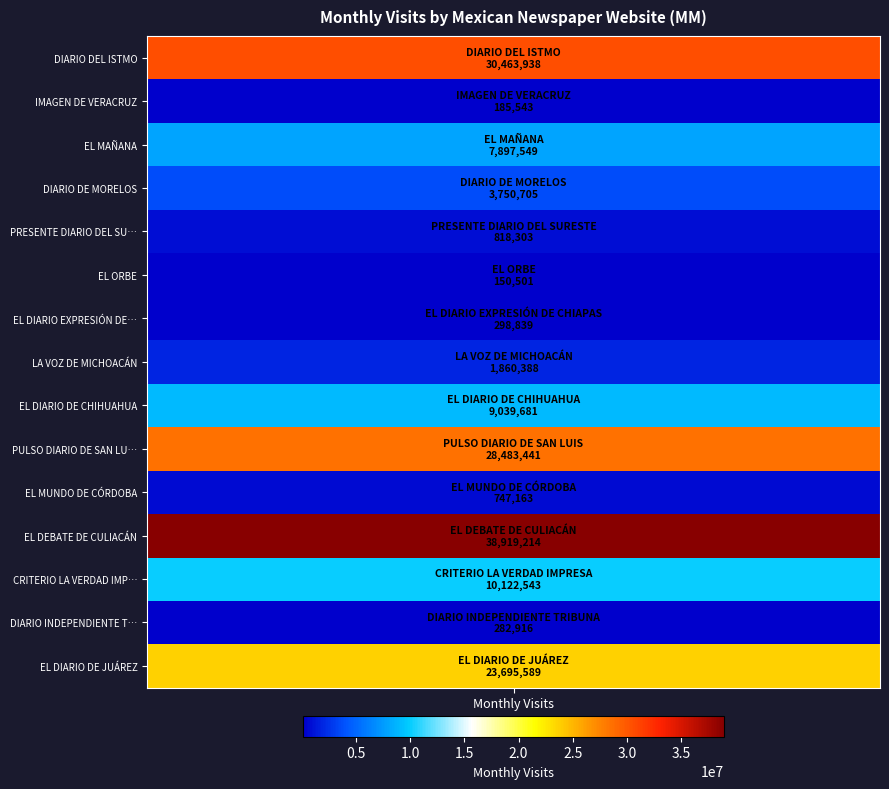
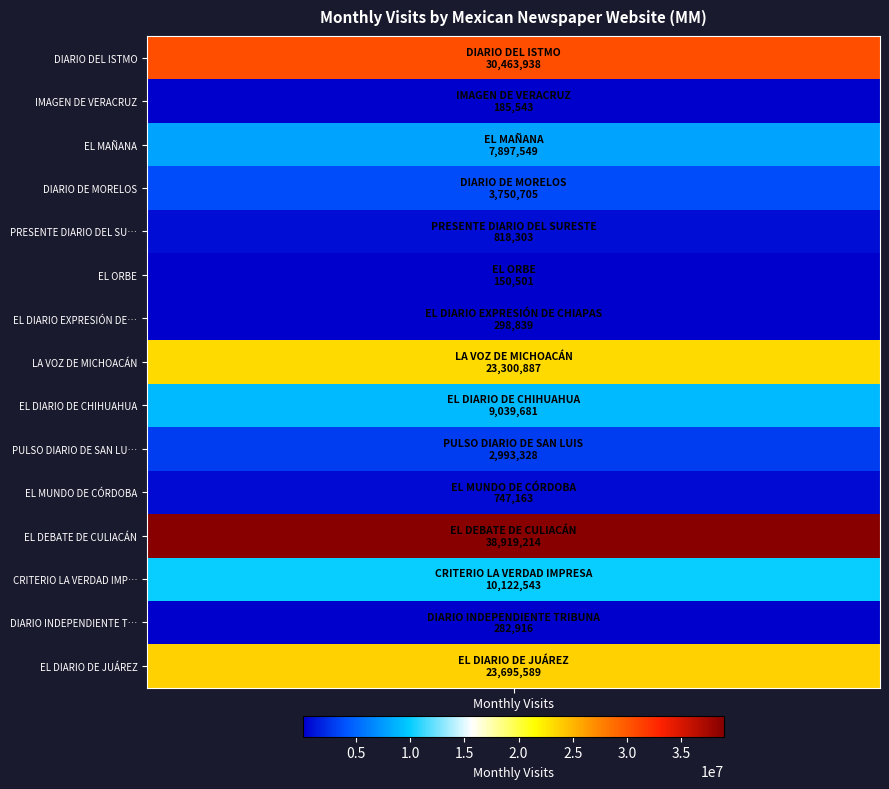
LA VOZ DE MICHOACÁN, Monthly Visits: 1,860,388 -> 23,300,887
PULSO DIARIO DE SAN LU…, Monthly Visits: 28,483,441 -> 2,993,328
